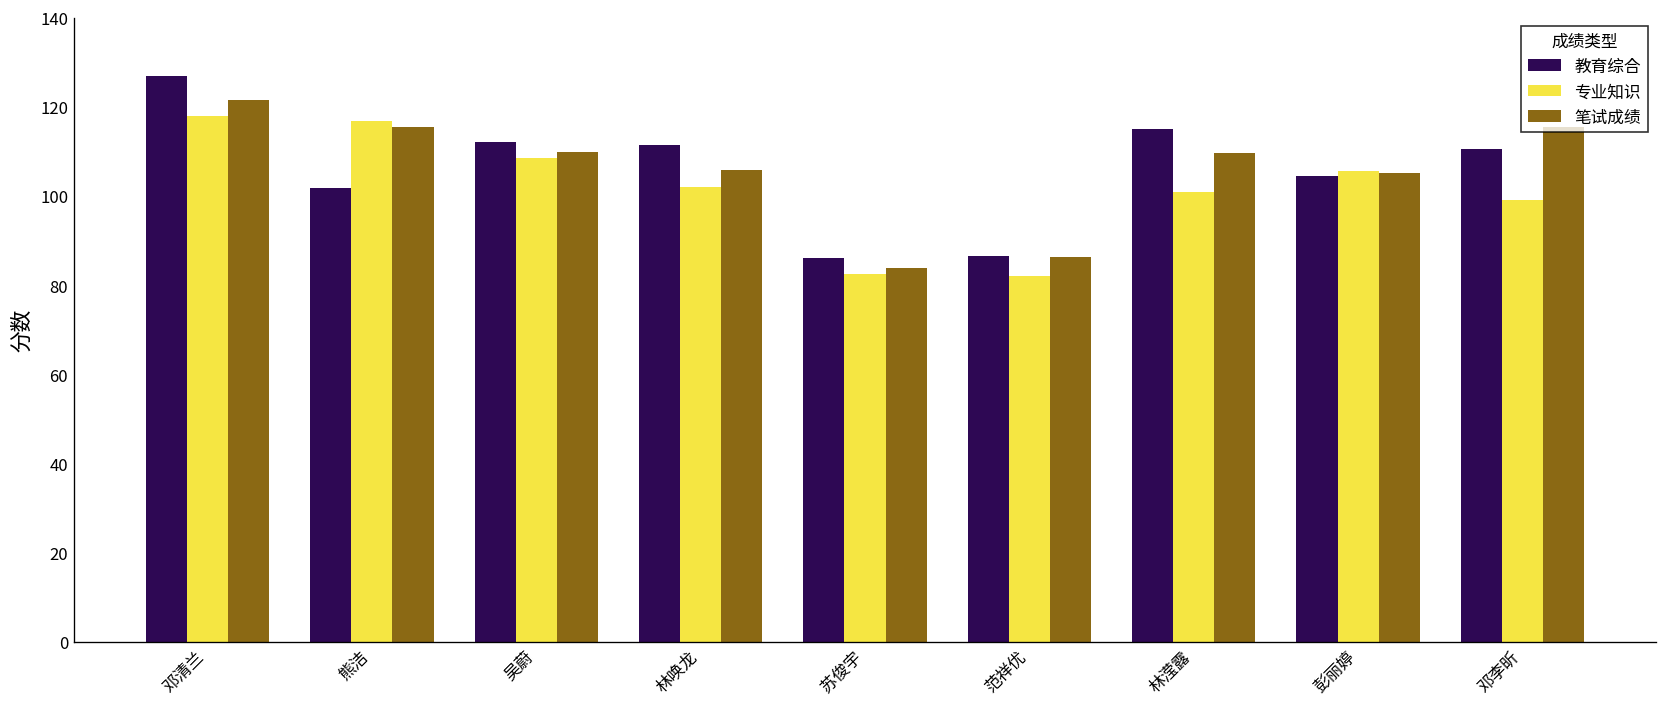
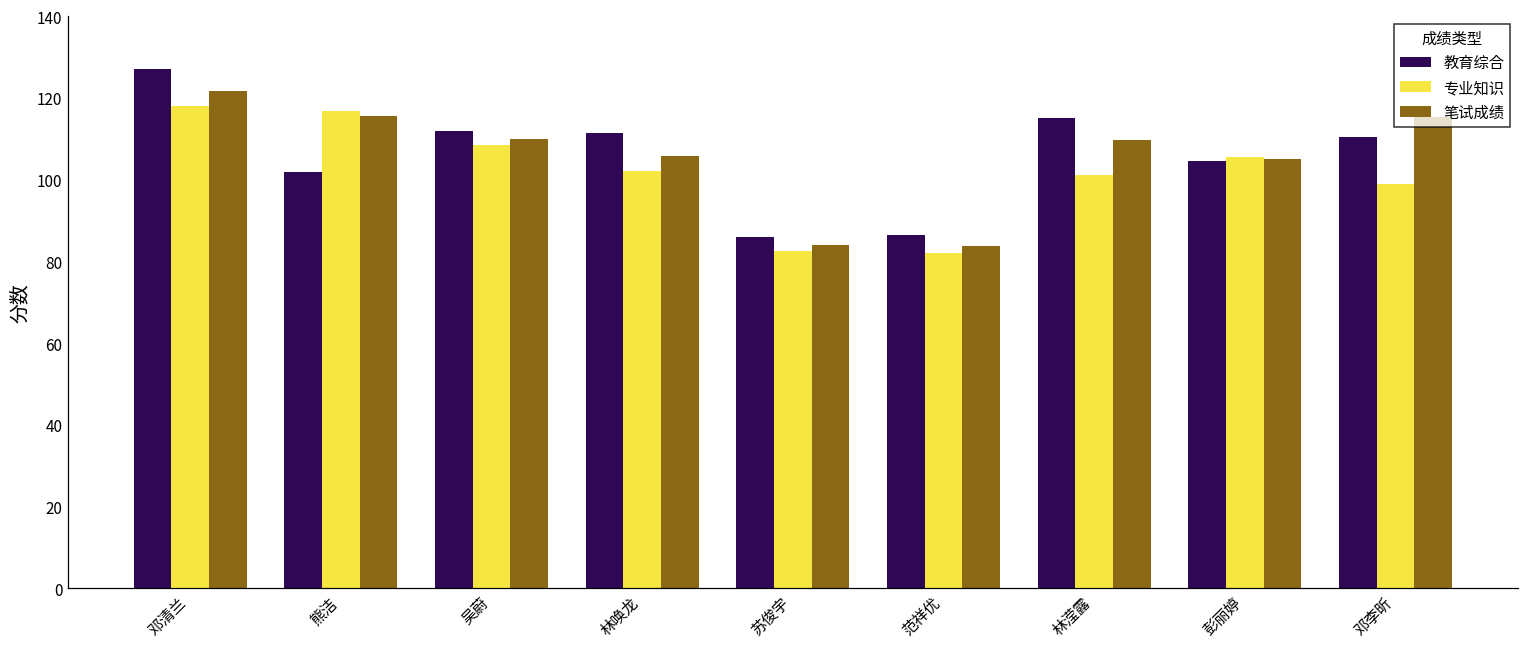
笔试成绩, 范祥优: 86 -> 84
